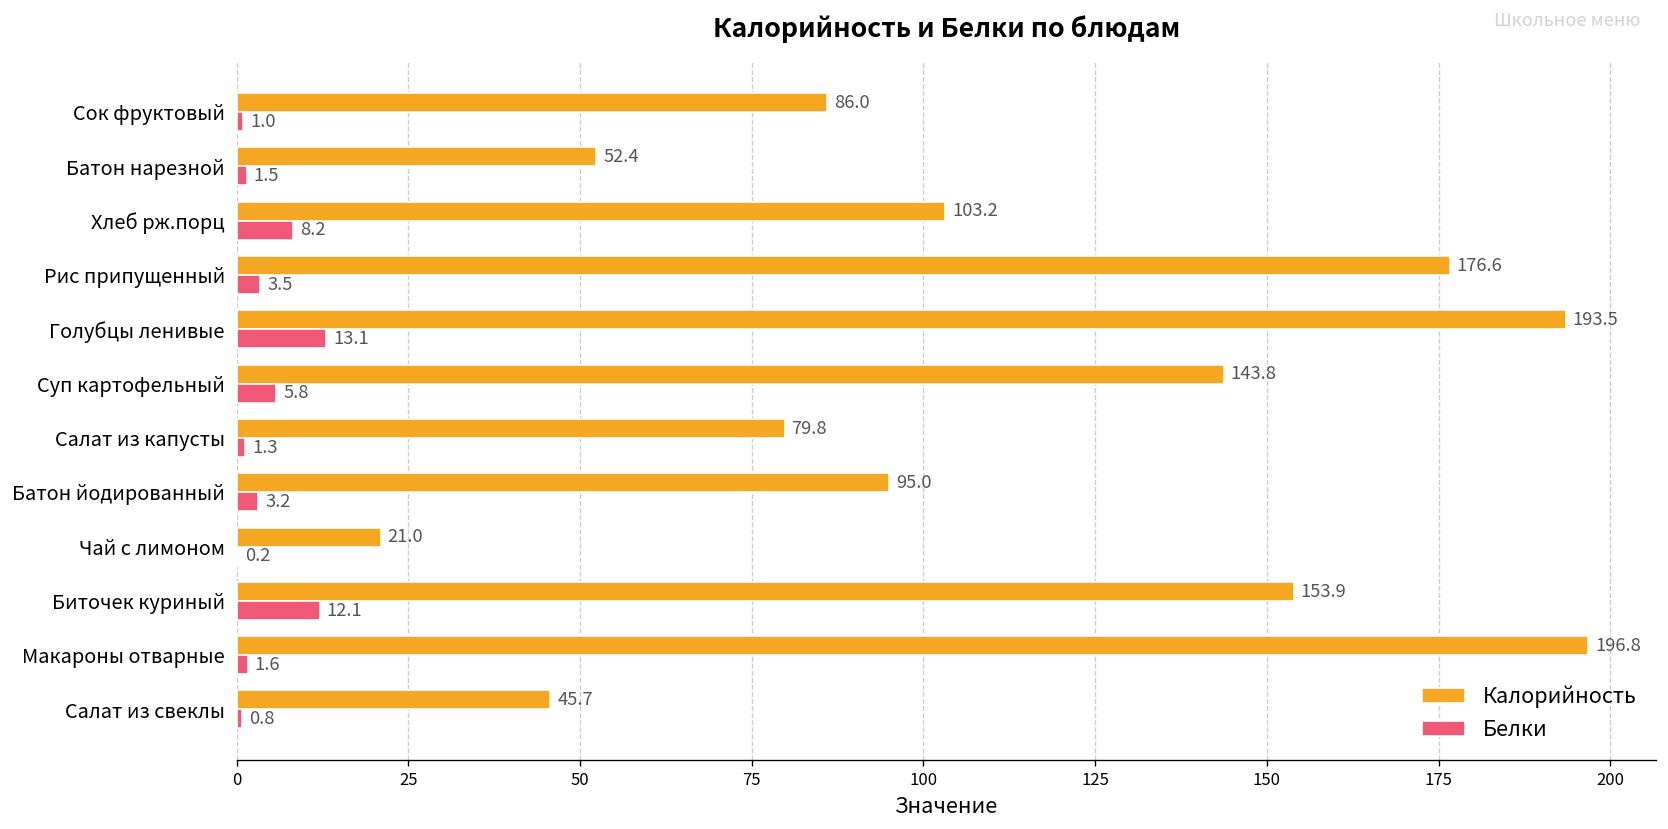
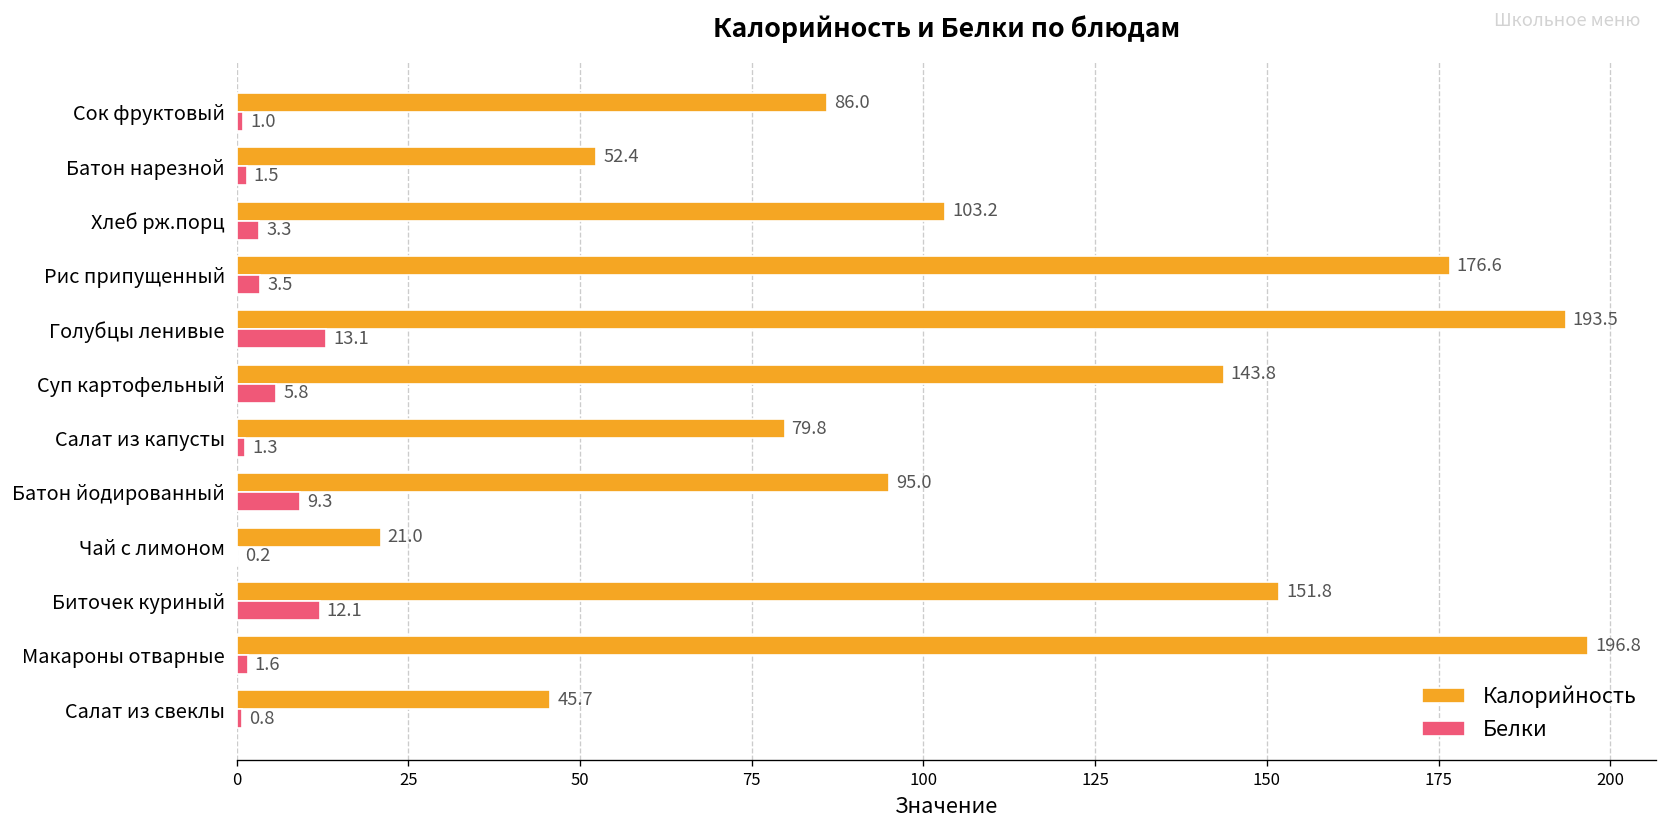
Белки, Хлеб рж.порц: 8.2 -> 3.3
Белки, Батон йодированный: 3.2 -> 9.3
Калорийность, Биточек куриный: 153.9 -> 151.8
